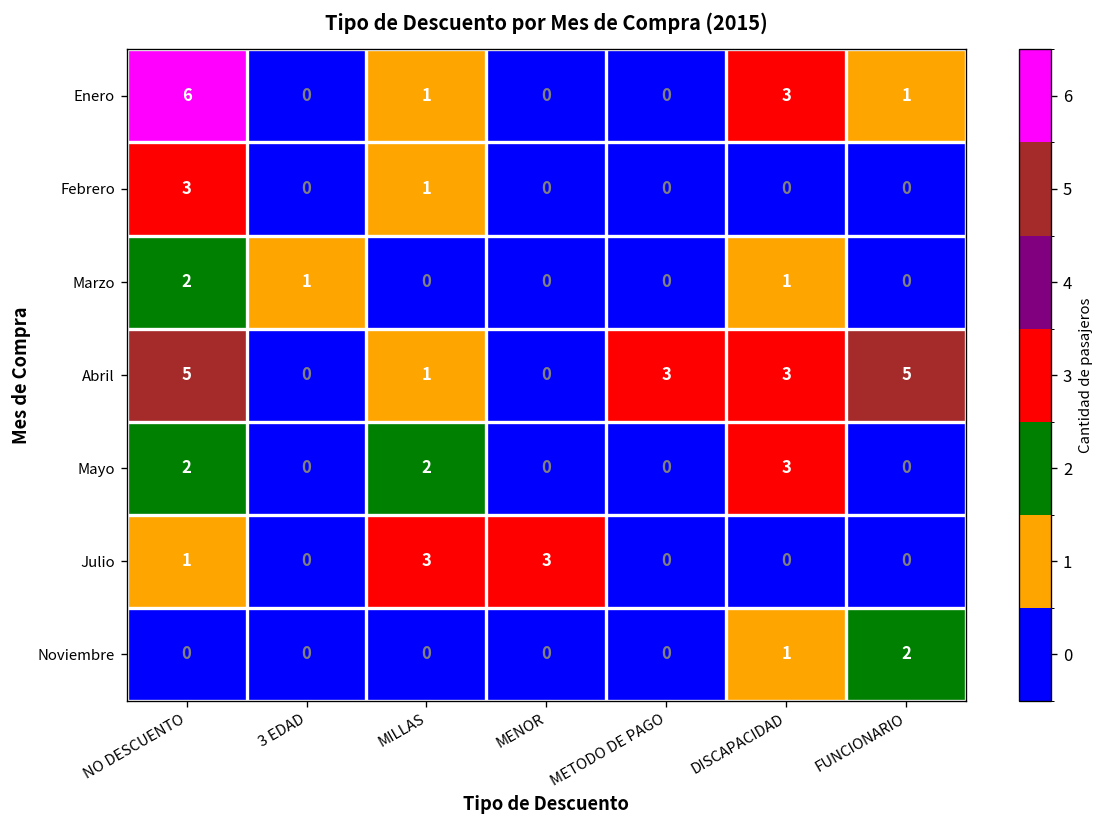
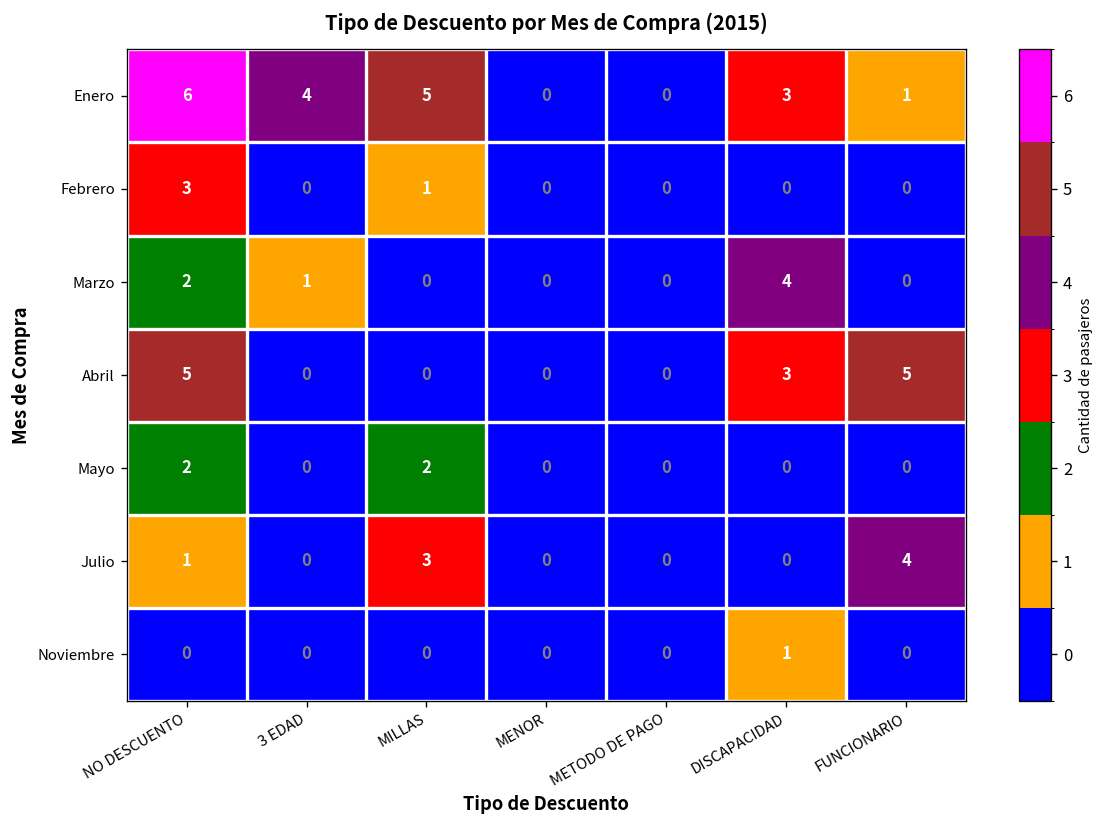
Enero, 3 EDAD: 0 -> 4
Enero, MILLAS: 1 -> 5
Marzo, DISCAPACIDAD: 1 -> 4
Abril, MILLAS: 1 -> 0
Abril, METODO DE PAGO: 3 -> 0
Mayo, DISCAPACIDAD: 3 -> 0
Julio, MENOR: 3 -> 0
Julio, FUNCIONARIO: 0 -> 4
Noviembre, FUNCIONARIO: 2 -> 0
